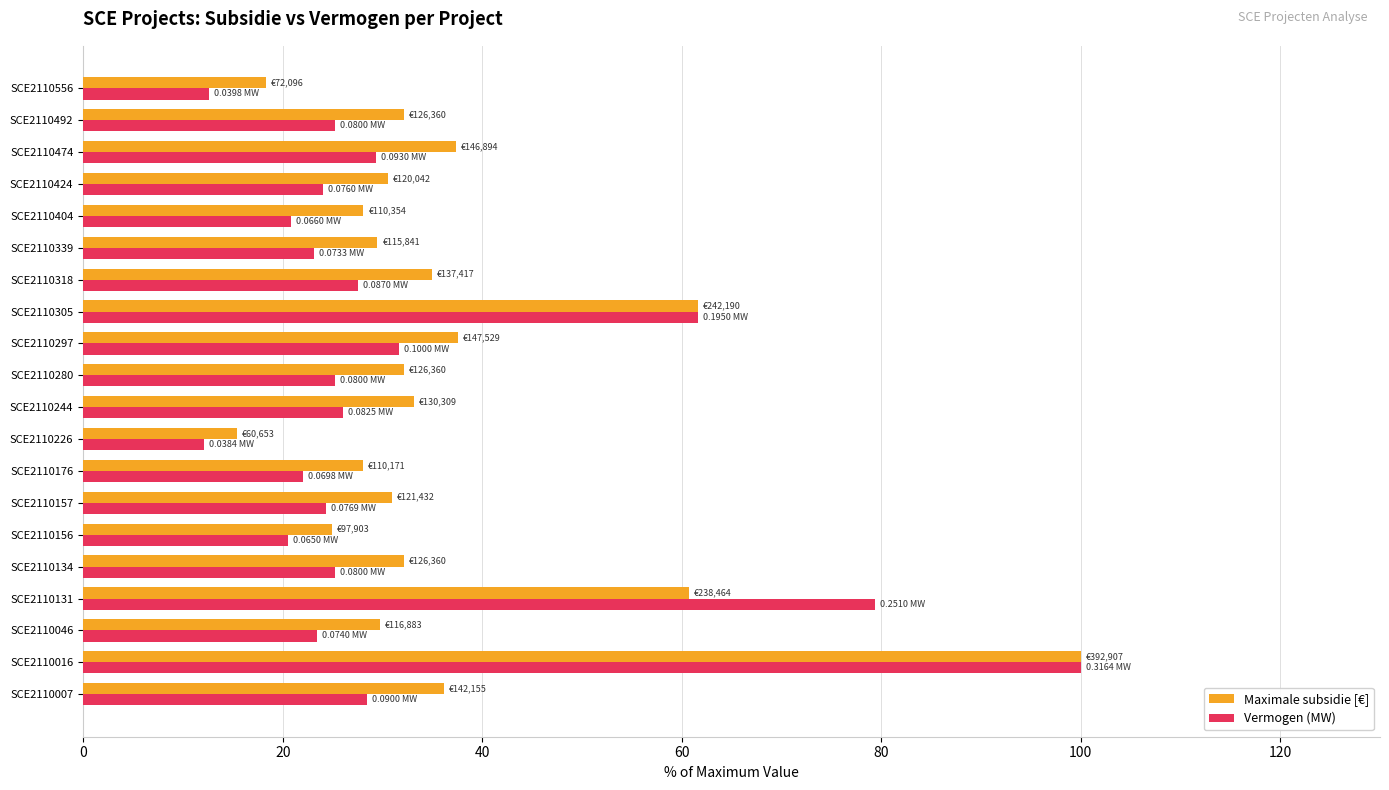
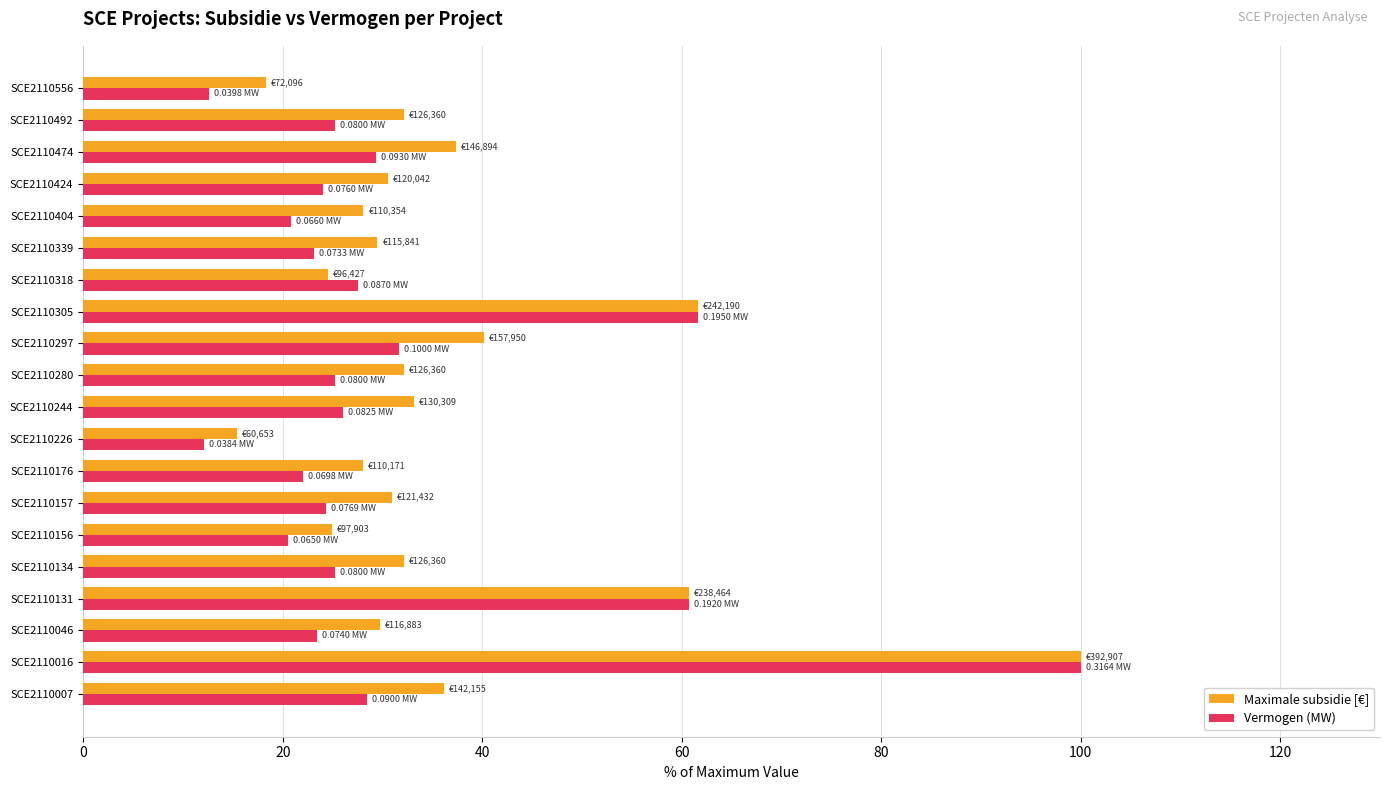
Maximale subsidie [€], SCE2110318: €137,417 -> €96,427
Maximale subsidie [€], SCE2110297: €147,529 -> €157,950
Vermogen (MW), SCE2110131: 0.2510 -> 0.1920
